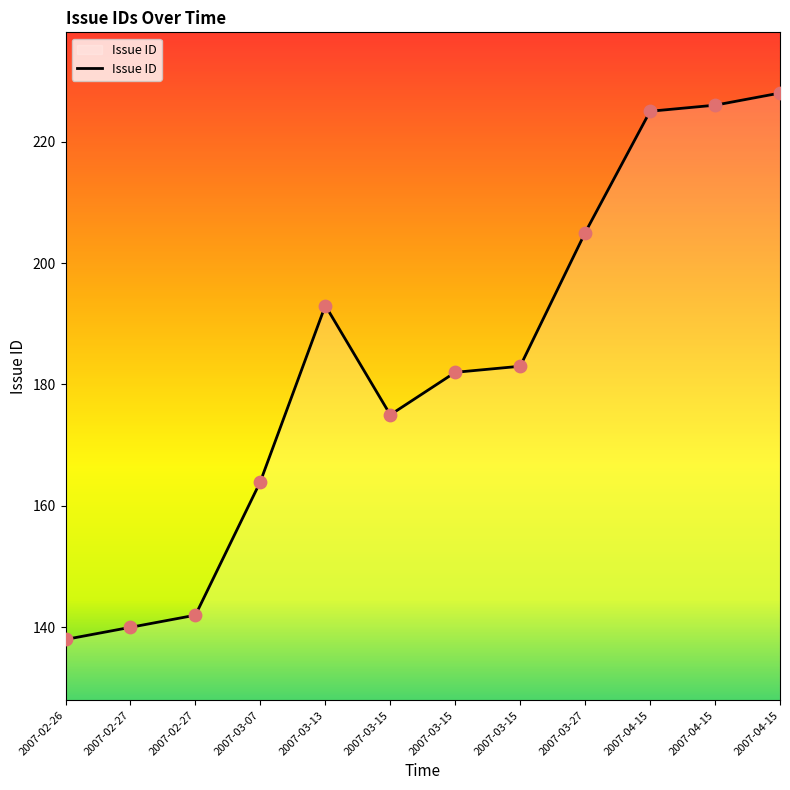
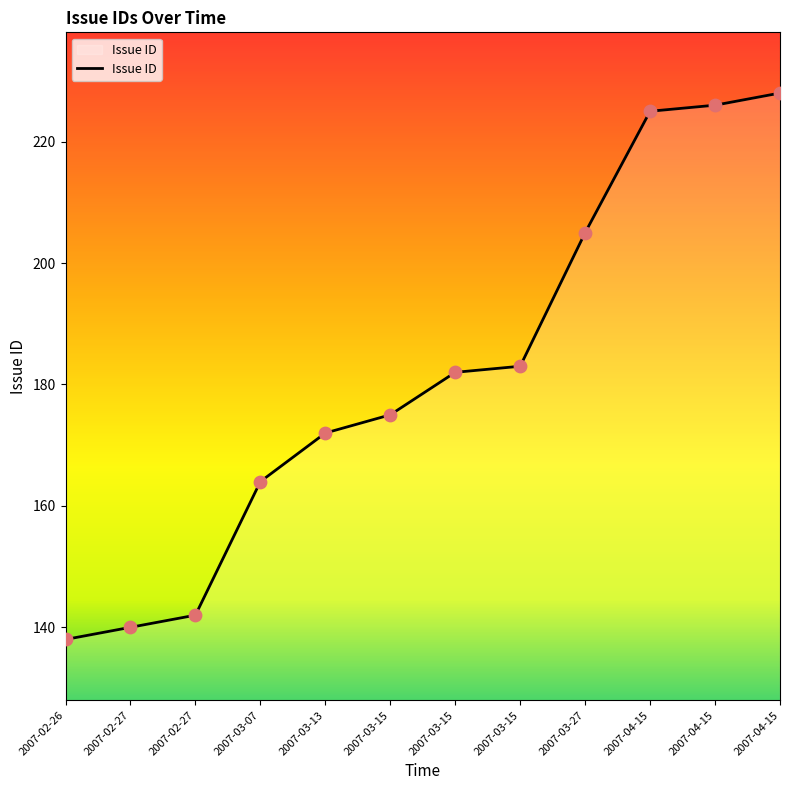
2007-03-13: 193 -> 172
